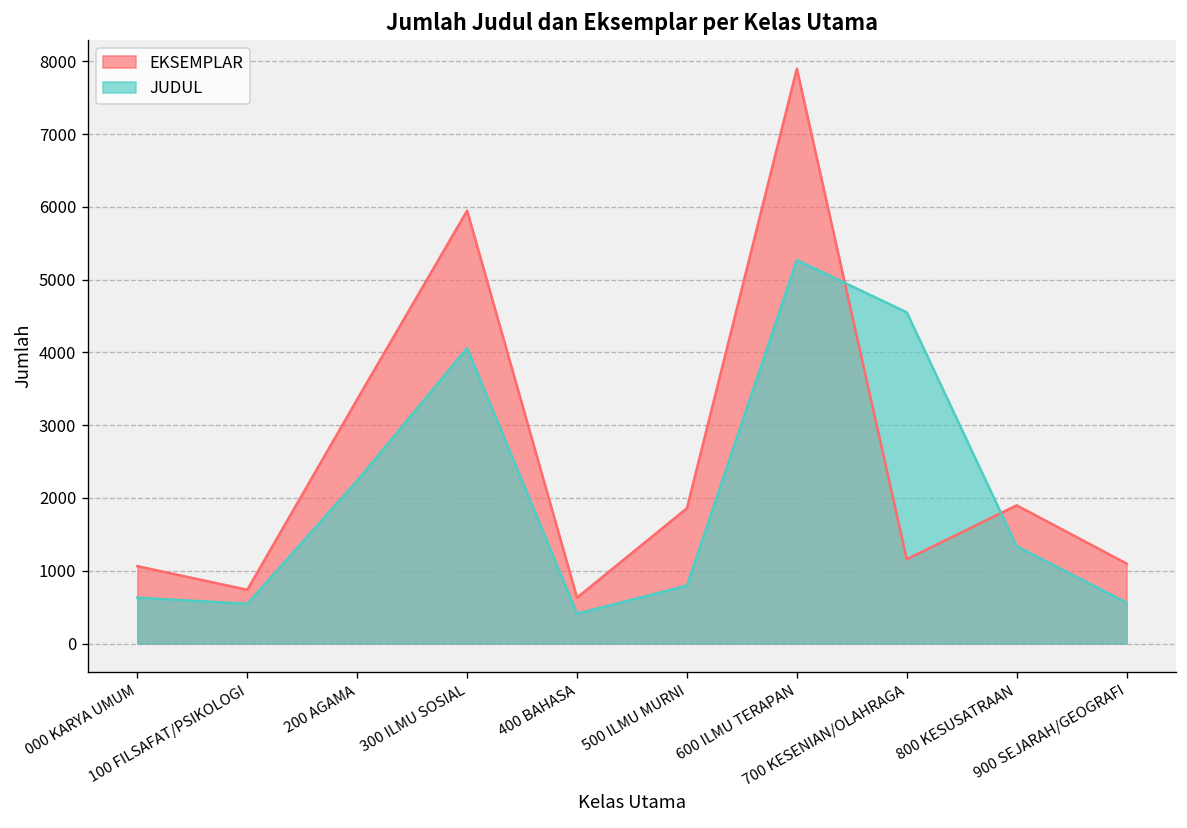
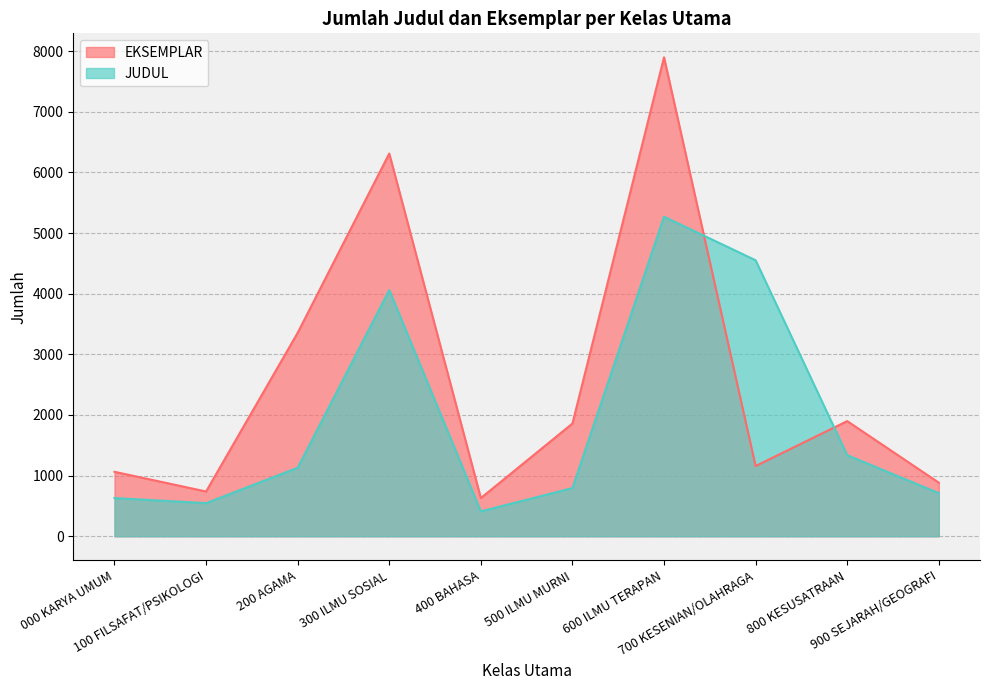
JUDUL, 200 AGAMA: 2200 -> 1100
EKSEMPLAR, 300 ILMU SOSIAL: 5900 -> 6300
EKSEMPLAR, 900 SEJARAH/GEOGRAFI: 1100 -> 900
JUDUL, 900 SEJARAH/GEOGRAFI: 600 -> 700
